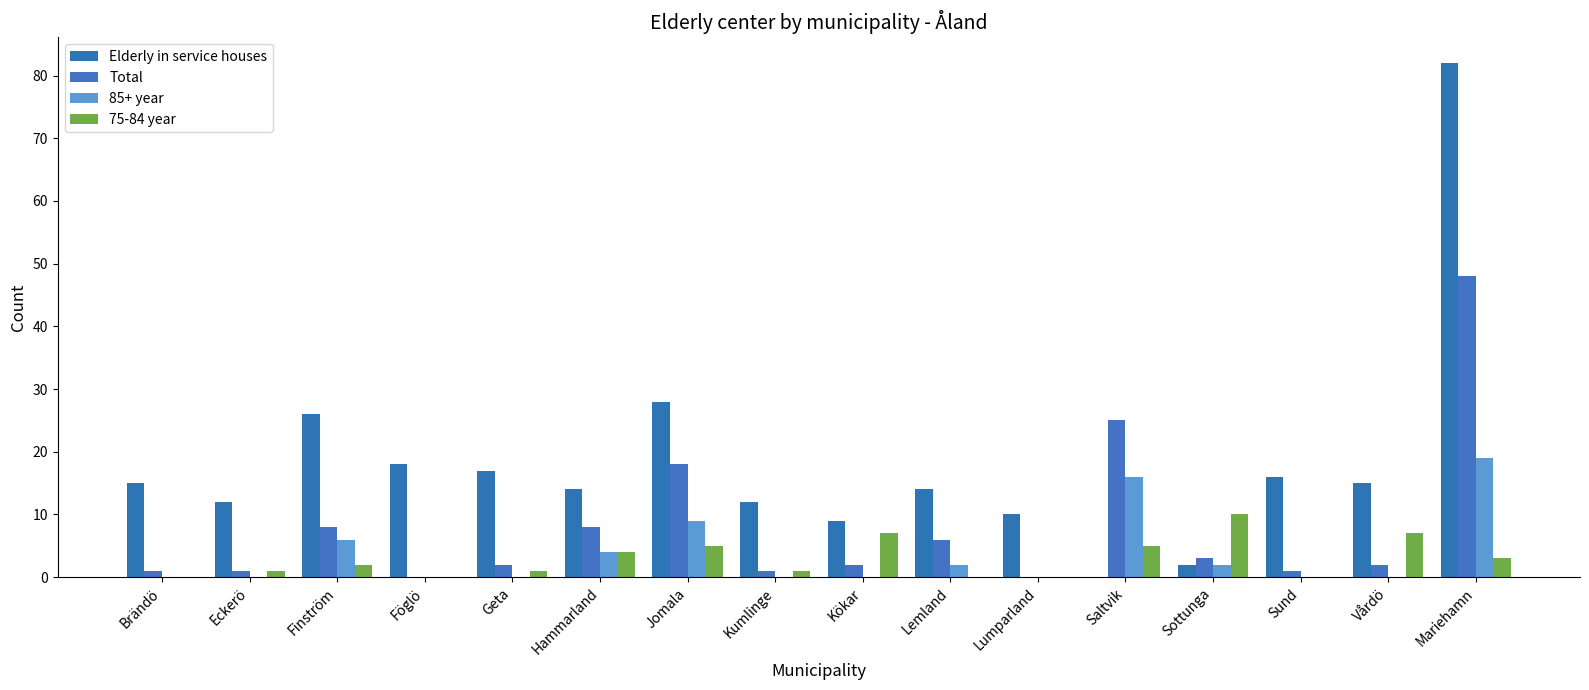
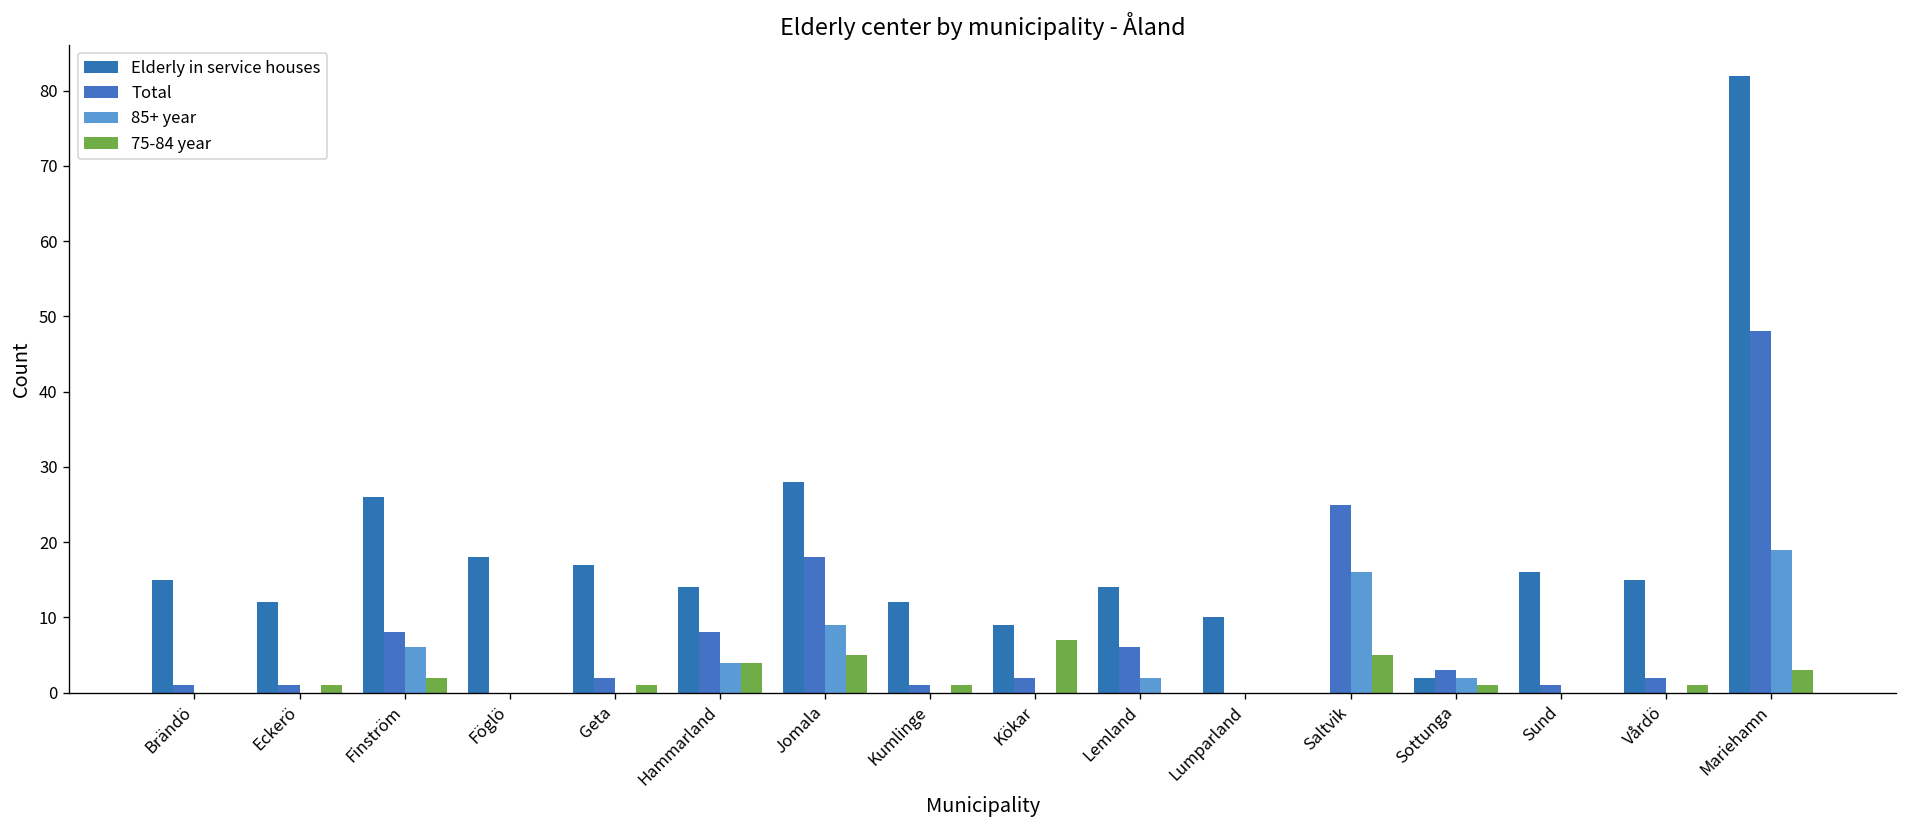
75-84 year, Sottunga: 10 -> 1
75-84 year, Vårdö: 7 -> 1
